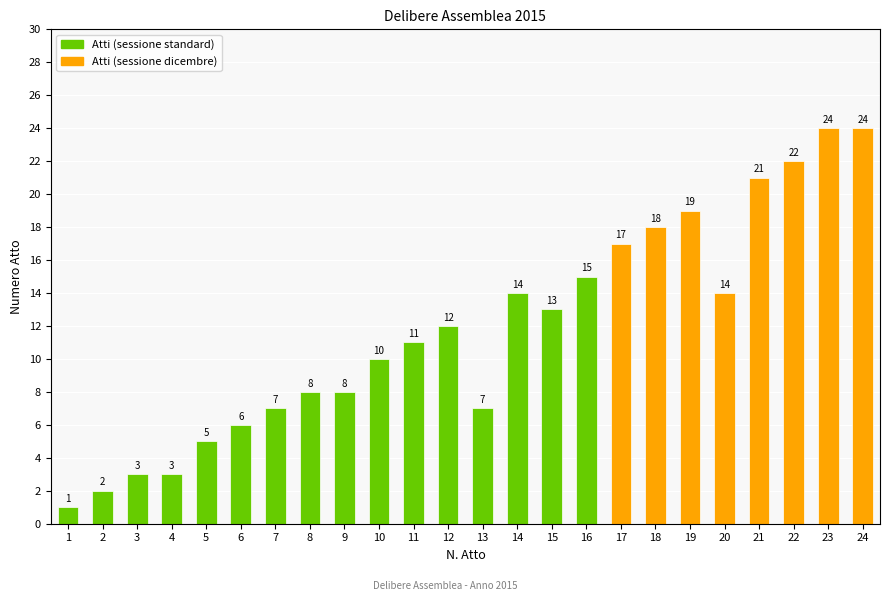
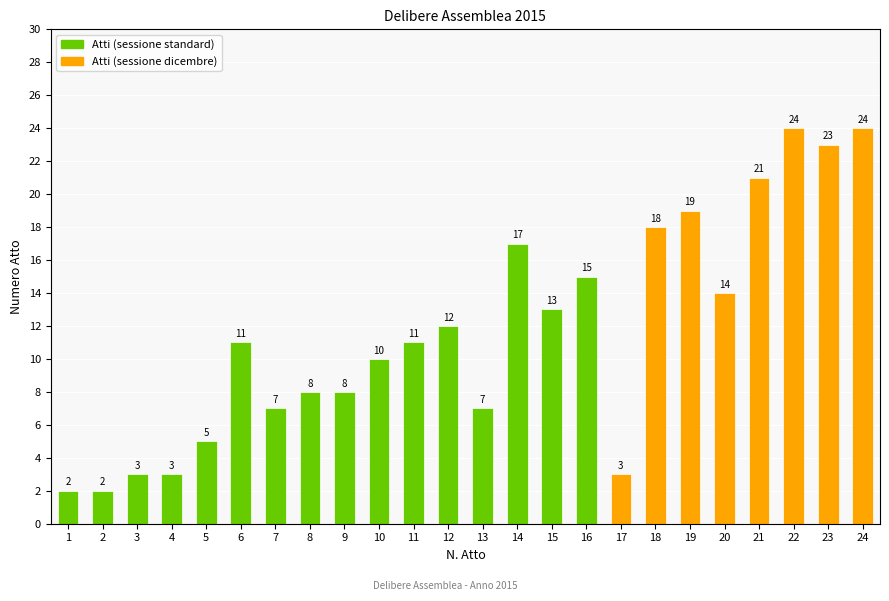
1: 1 -> 2
6: 6 -> 11
14: 14 -> 17
17: 17 -> 3
22: 22 -> 24
23: 24 -> 23
